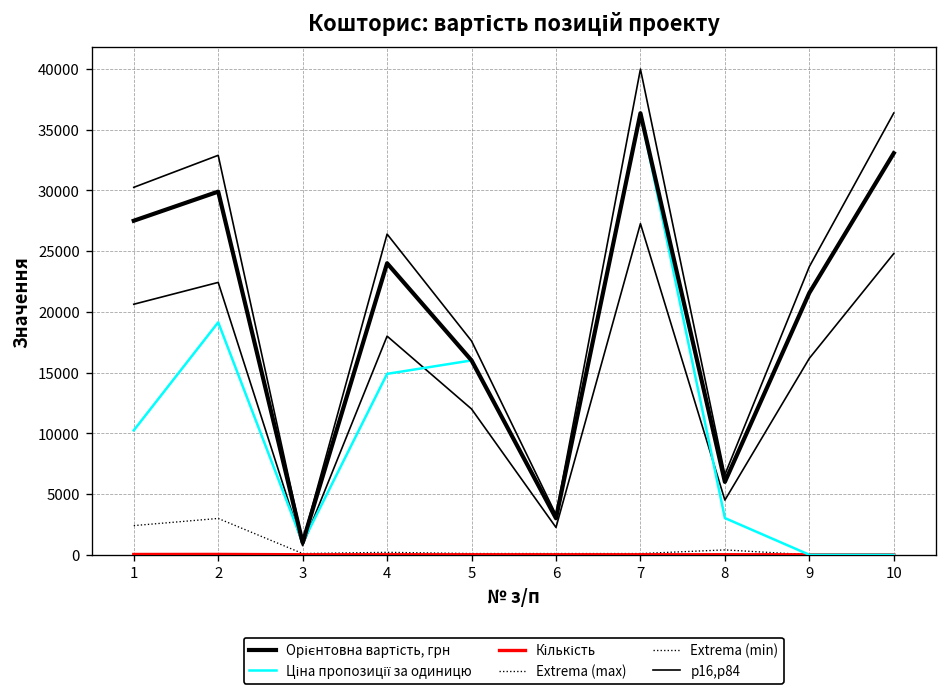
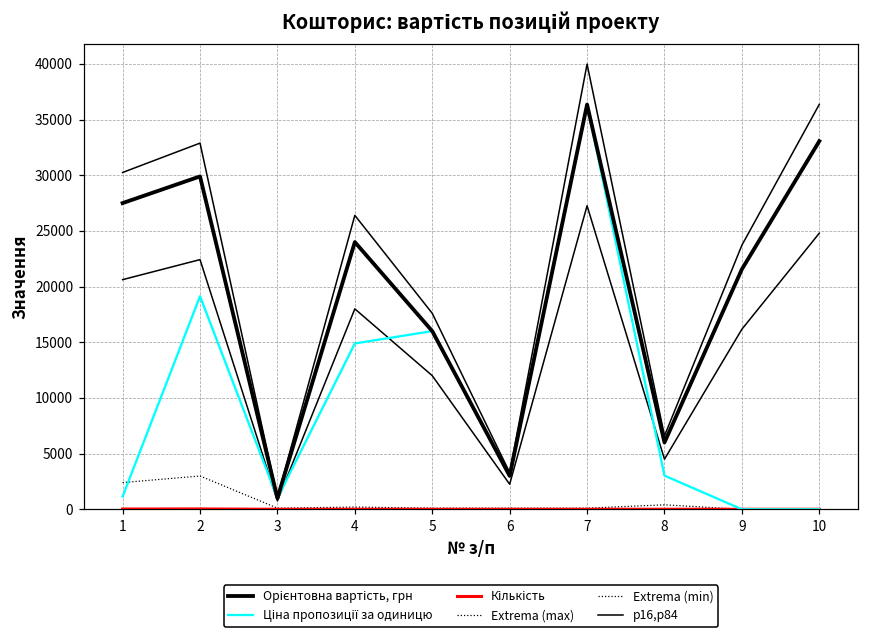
Ціна пропозиції за одиницю, 1: 10200 -> 1100
